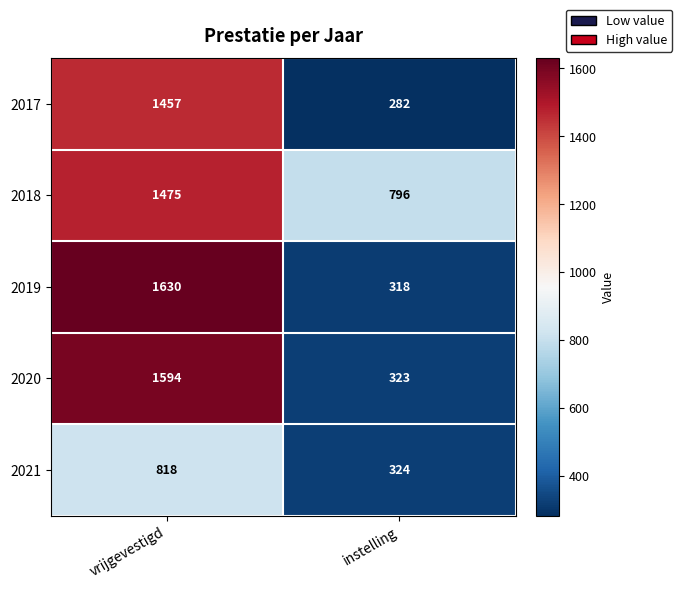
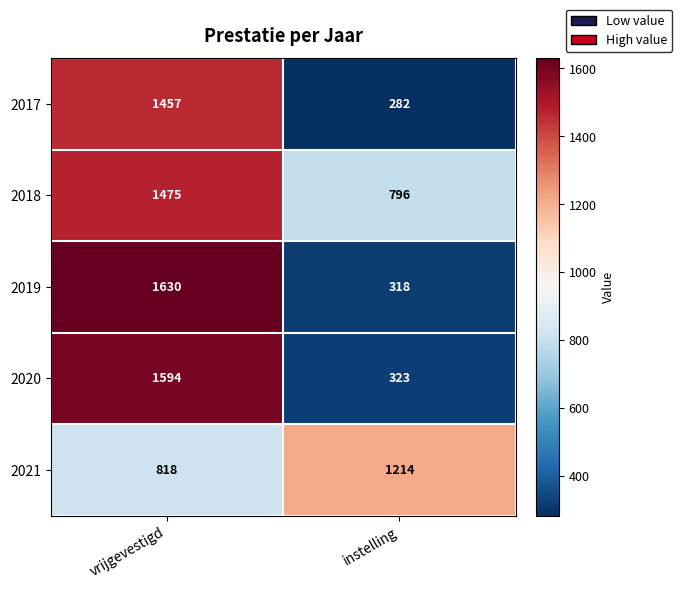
2021, instelling: 324 -> 1214
